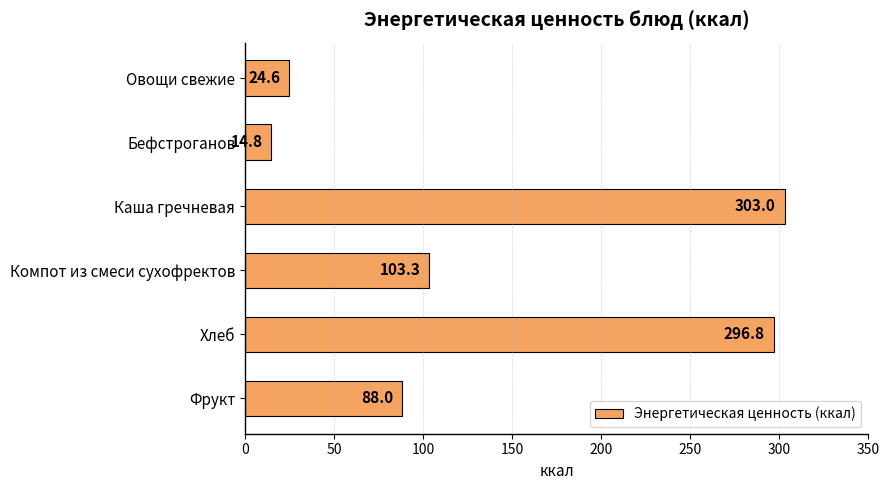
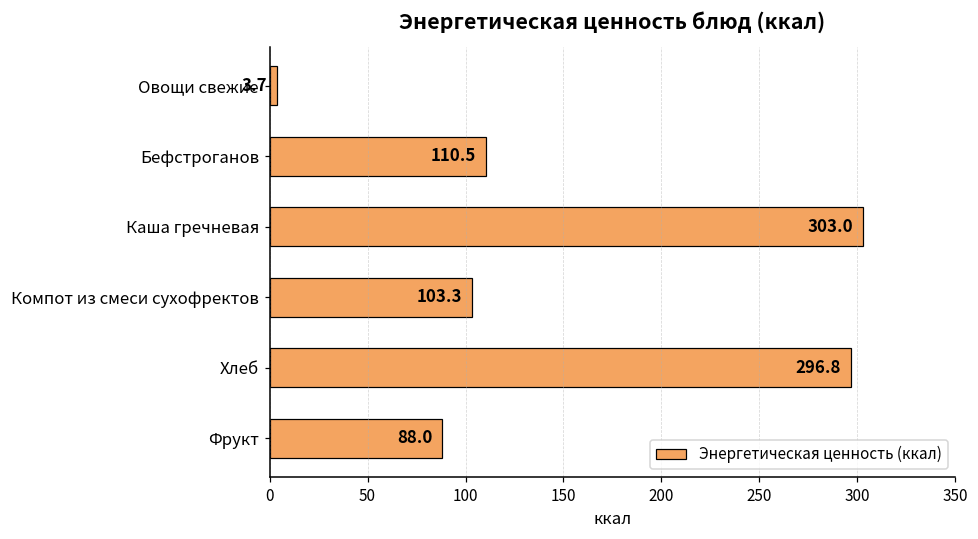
Овощи свежие: 24.6 -> 3.7
Бефстроганов: 14.8 -> 110.5
